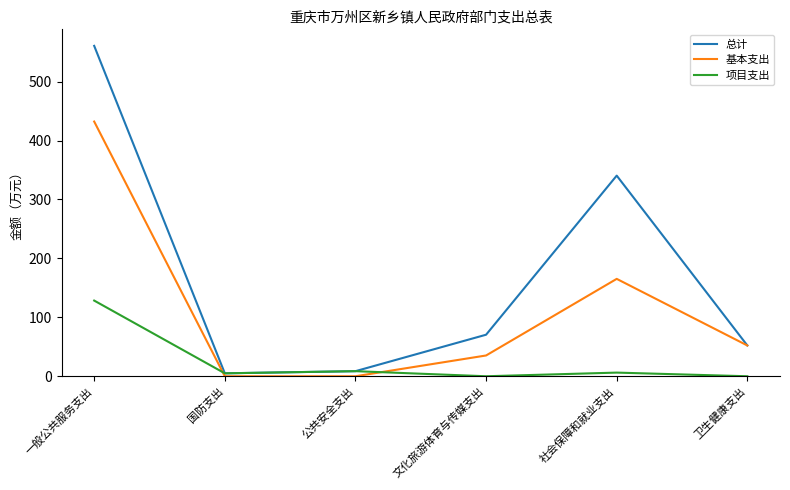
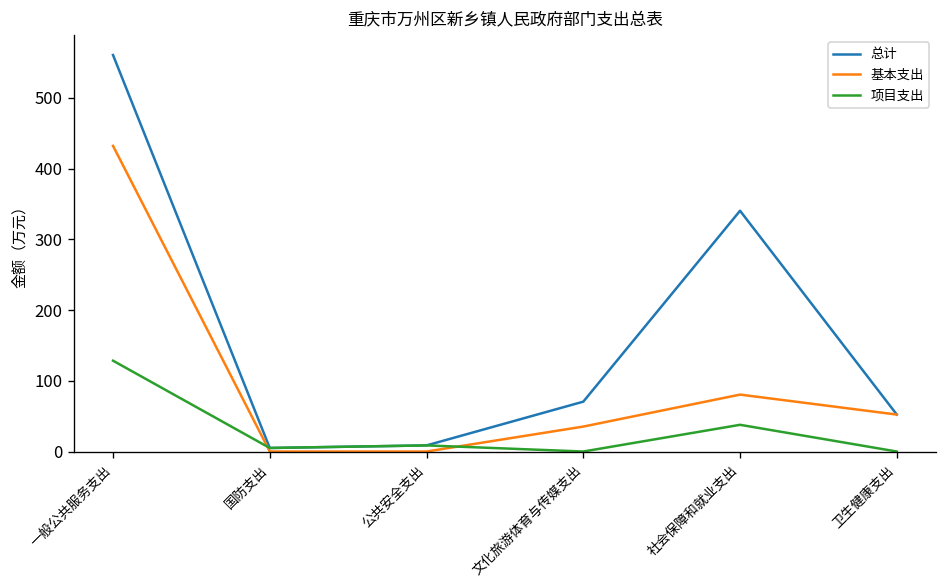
基本支出, 社会保障和就业支出: 170 -> 80
项目支出, 社会保障和就业支出: 10 -> 40
